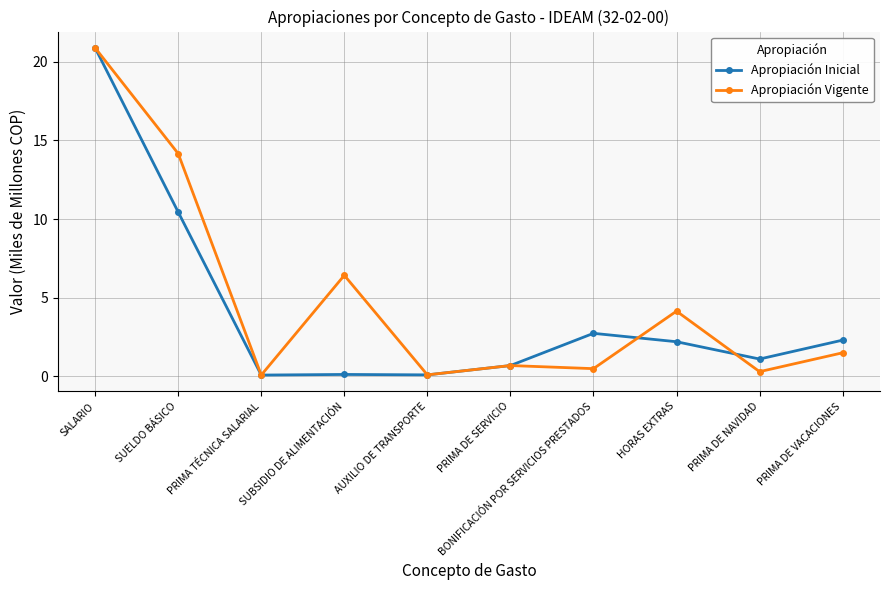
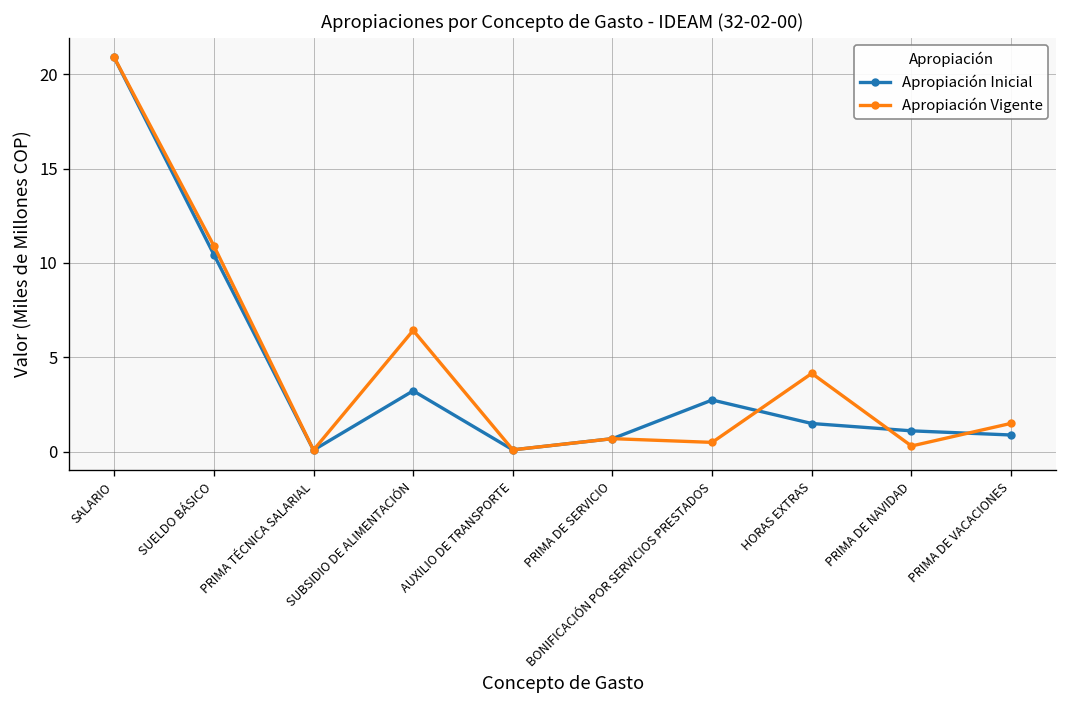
Apropiación Vigente, SUELDO BÁSICO: 14.2 -> 10.9
Apropiación Inicial, SUBSIDIO DE ALIMENTACIÓN: 0.1 -> 3.2
Apropiación Inicial, HORAS EXTRAS: 2.2 -> 1.5
Apropiación Inicial, PRIMA DE VACACIONES: 2.3 -> 0.9
